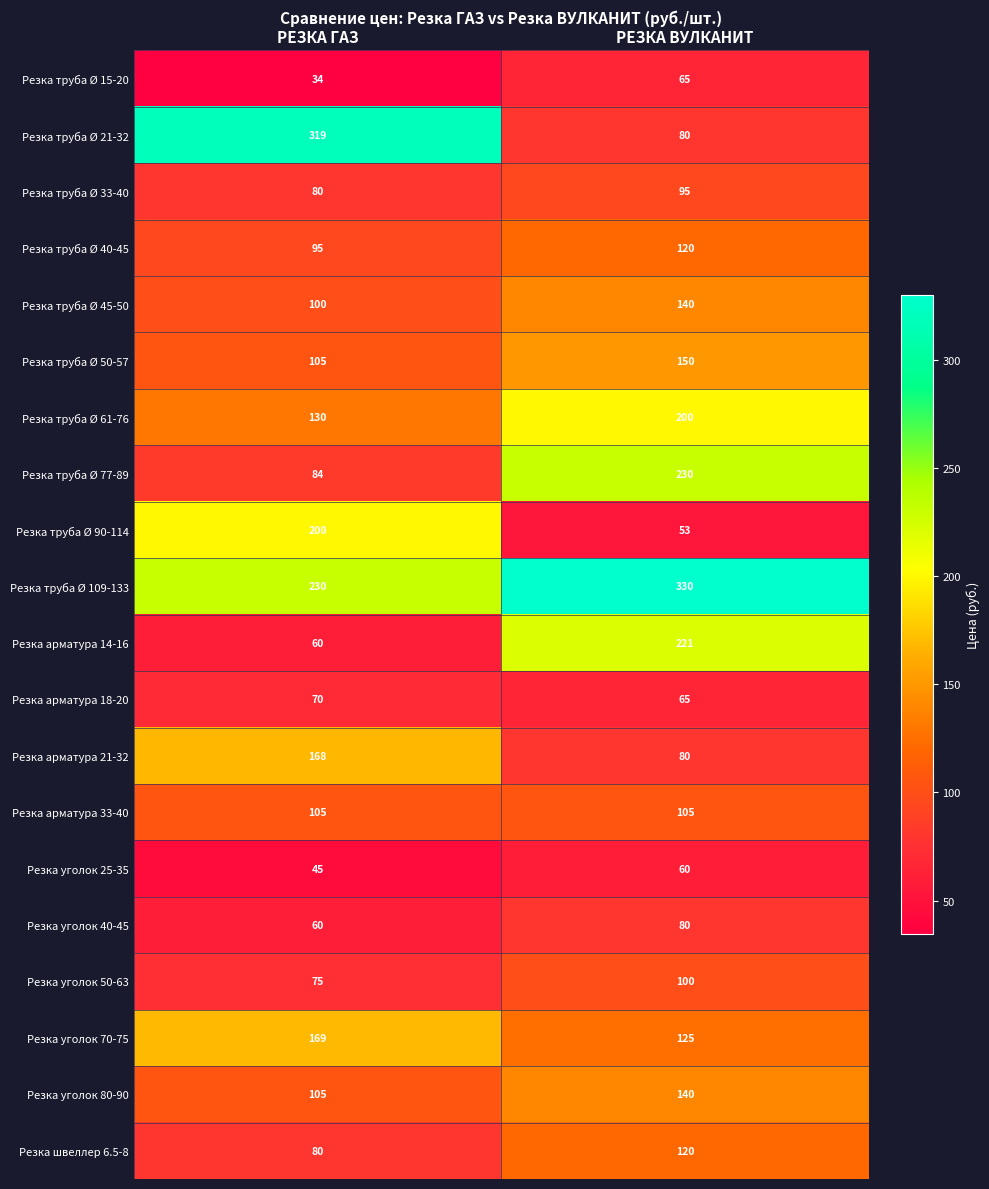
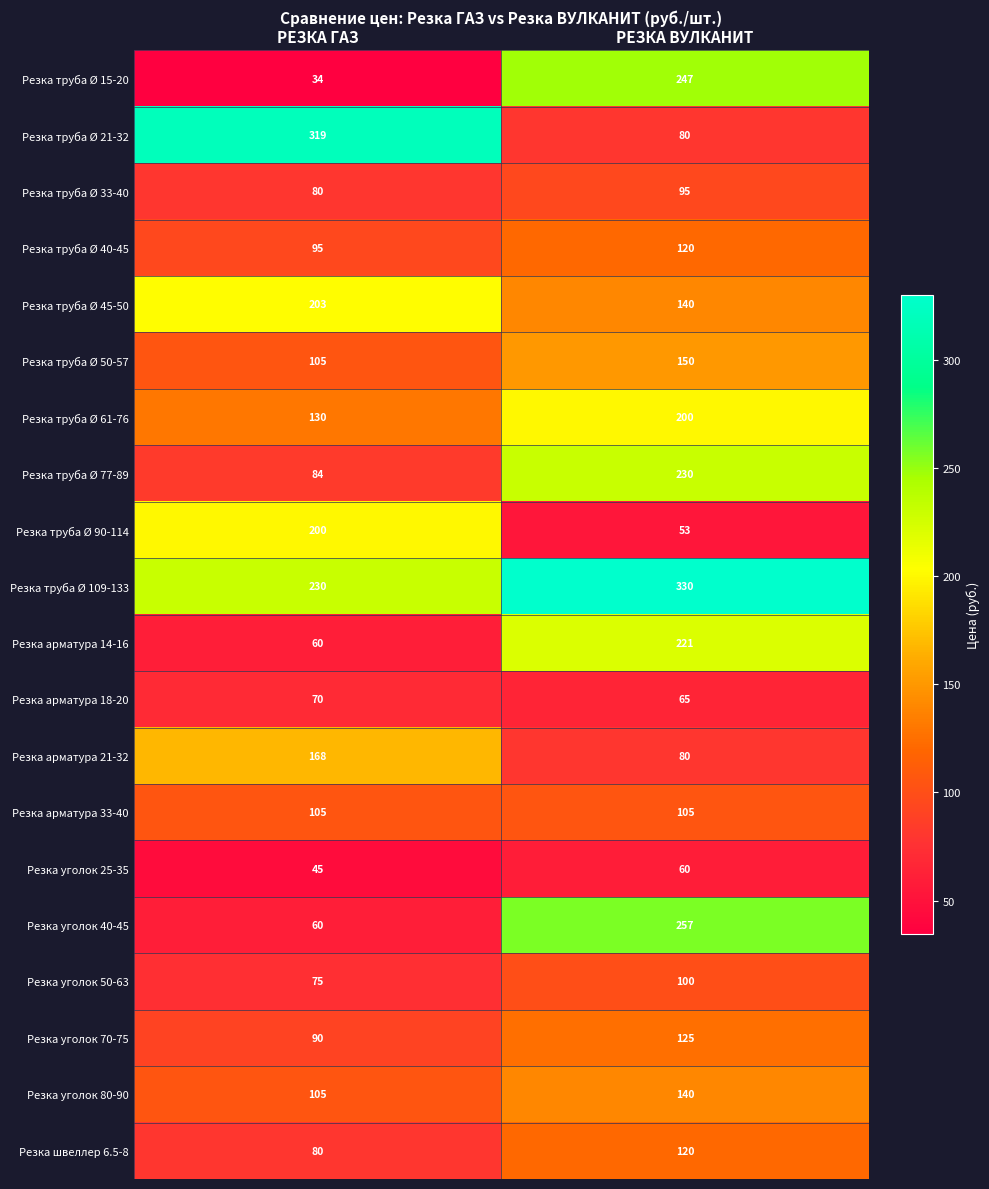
Резка труба Ø 15-20, РЕЗКА ВУЛКАНИТ: 65 -> 247
Резка труба Ø 45-50, РЕЗКА ГАЗ: 100 -> 203
Резка уголок 40-45, РЕЗКА ВУЛКАНИТ: 80 -> 257
Резка уголок 70-75, РЕЗКА ГАЗ: 169 -> 90
